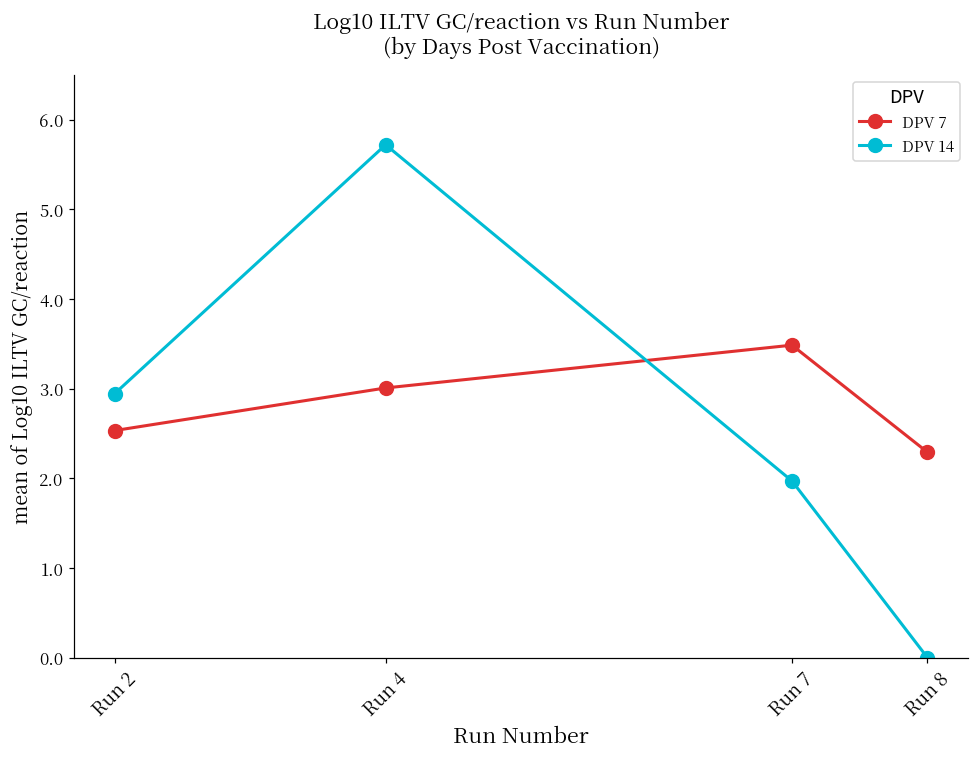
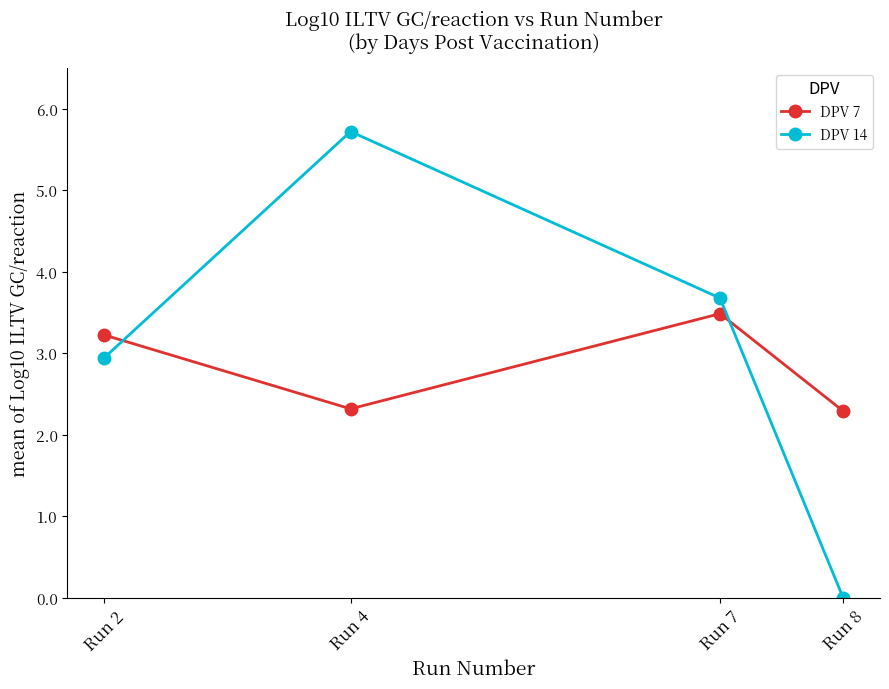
DPV 7, Run 2: 2.5 -> 3.2
DPV 7, Run 4: 3.0 -> 2.3
DPV 14, Run 7: 2.0 -> 3.7
